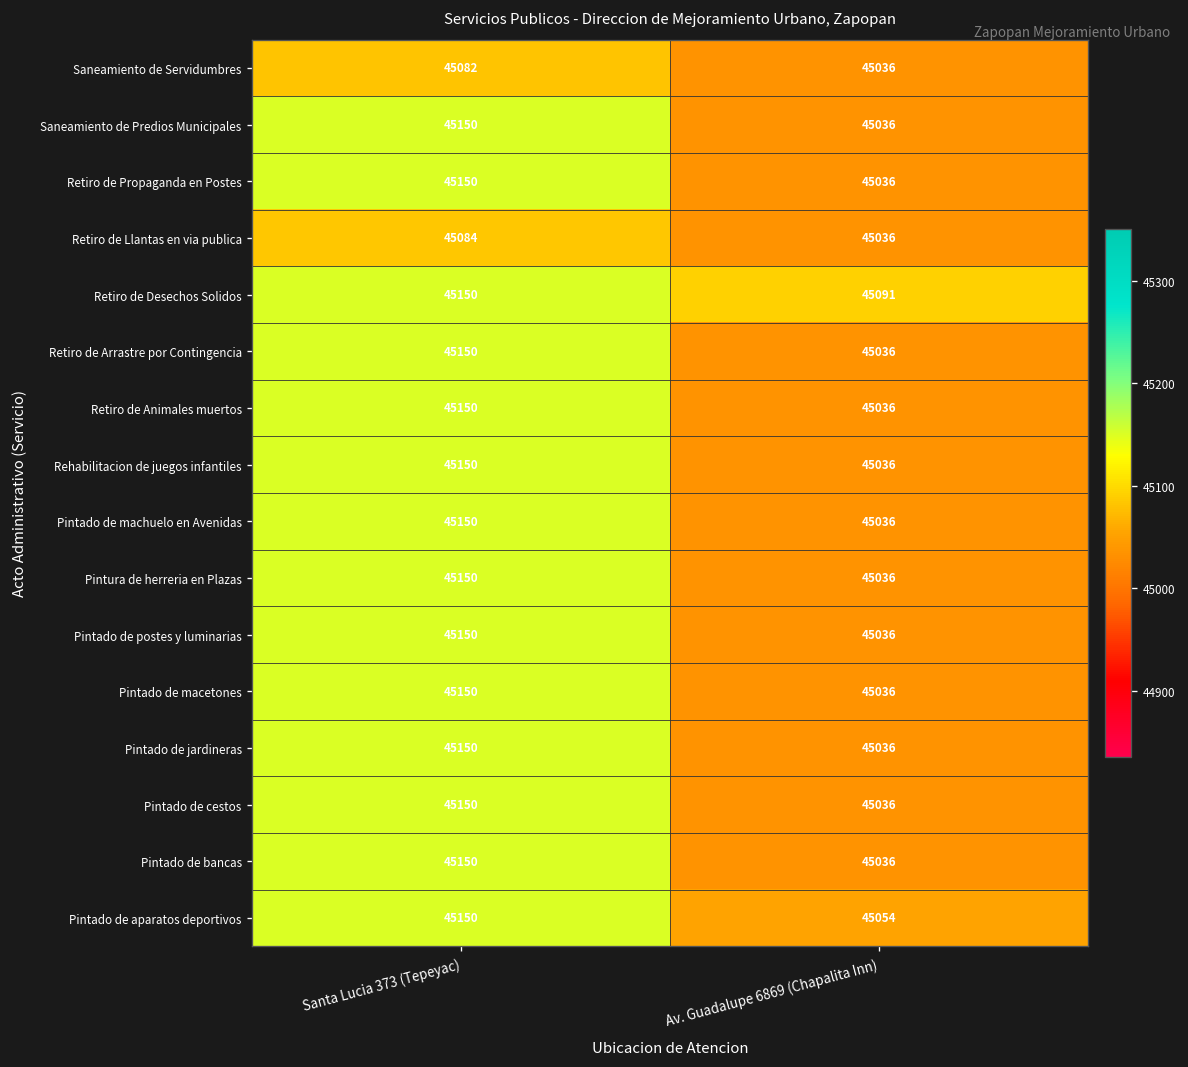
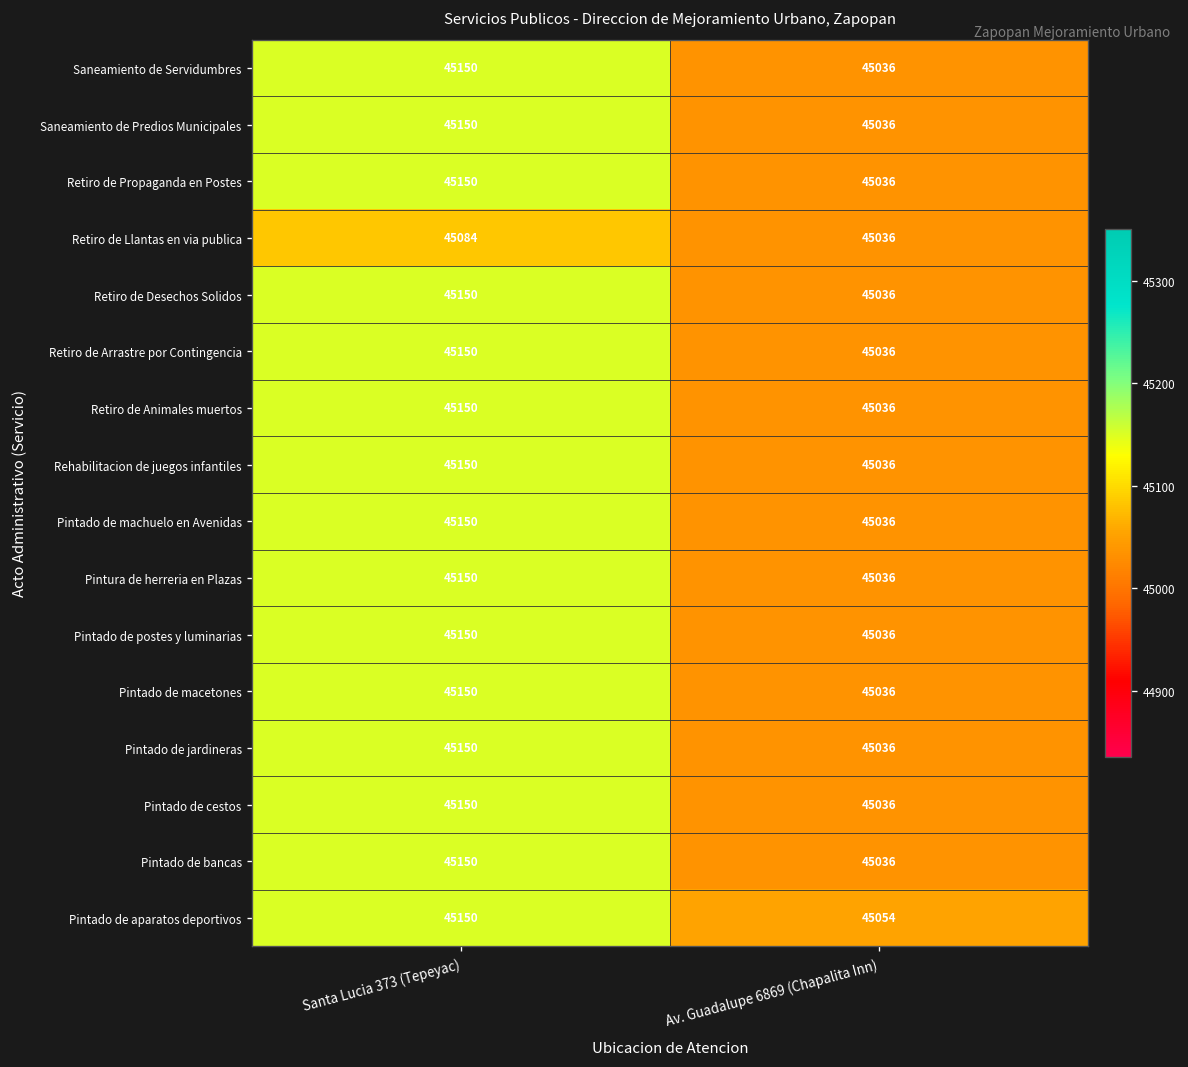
Saneamiento de Servidumbres, Santa Lucia 373 (Tepeyac): 45082 -> 45150
Retiro de Desechos Solidos, Av. Guadalupe 6869 (Chapalita Inn): 45091 -> 45036
